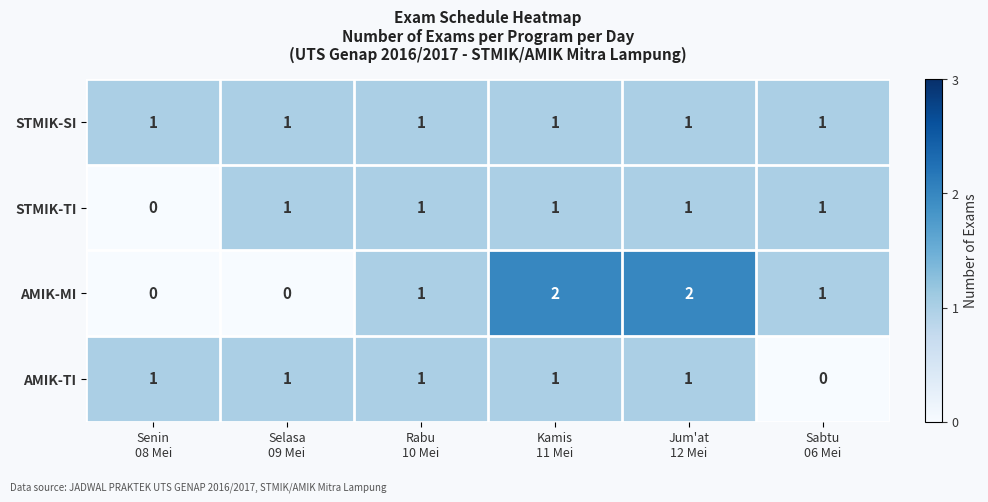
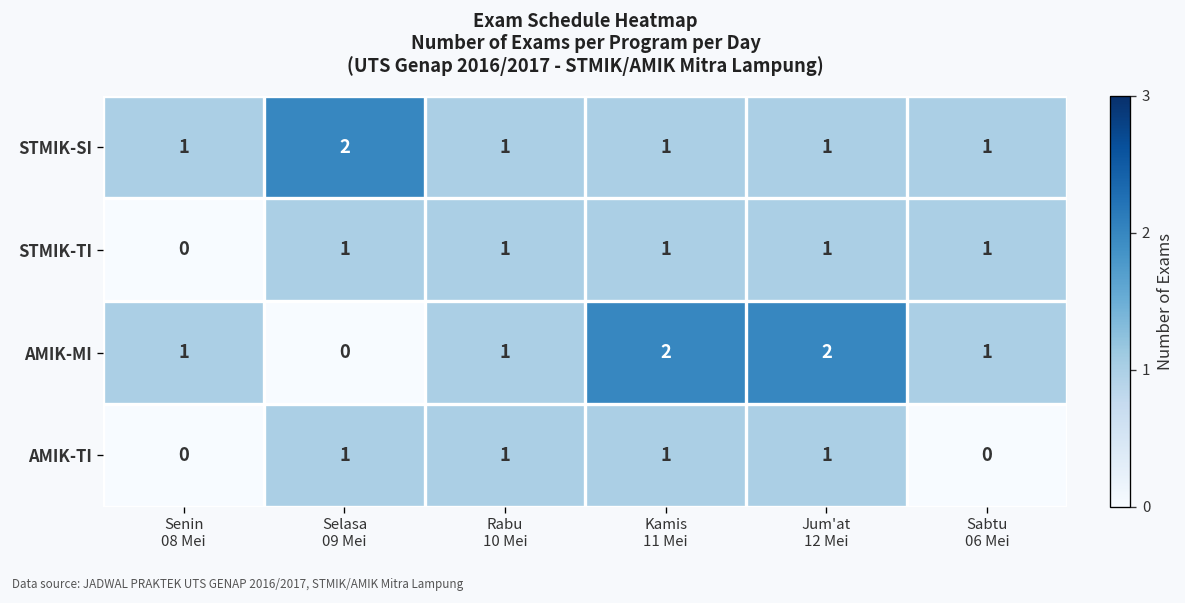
STMIK-SI, Selasa 09 Mei: 1 -> 2
AMIK-MI, Senin 08 Mei: 0 -> 1
AMIK-TI, Senin 08 Mei: 1 -> 0
